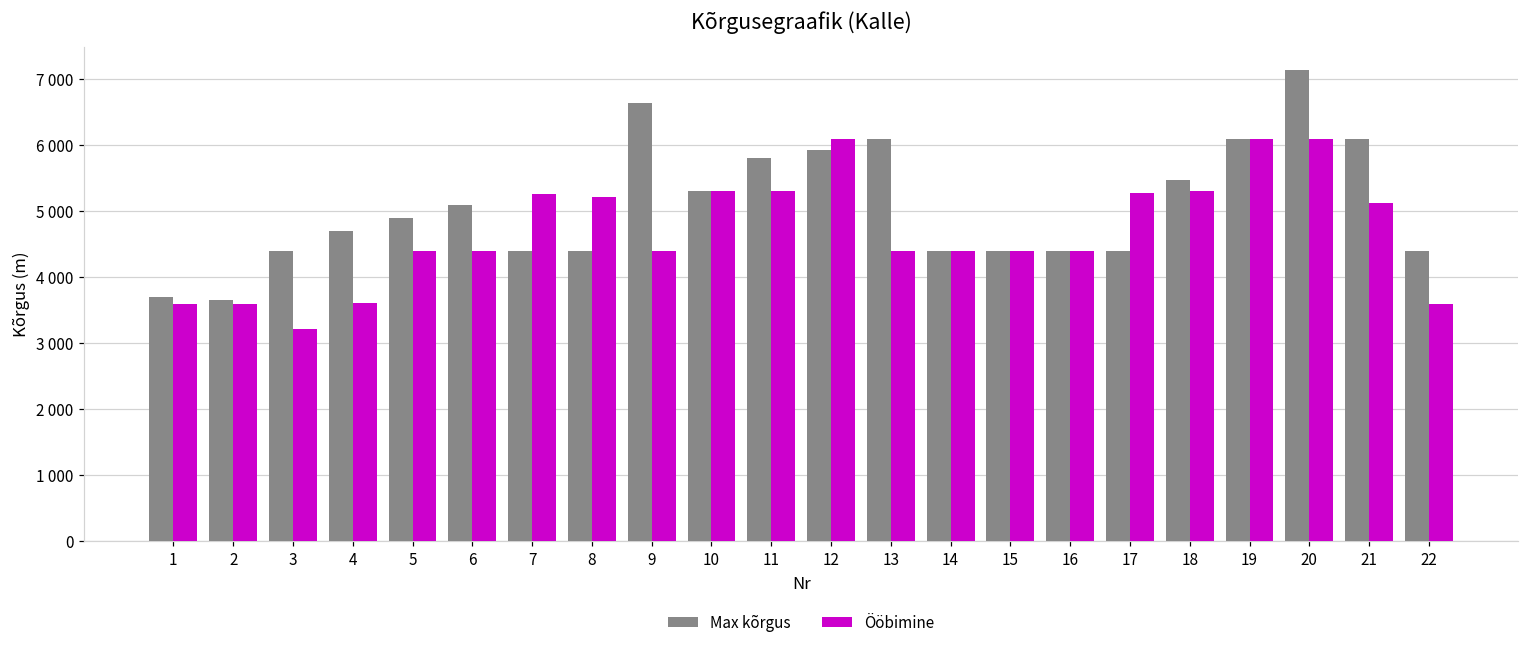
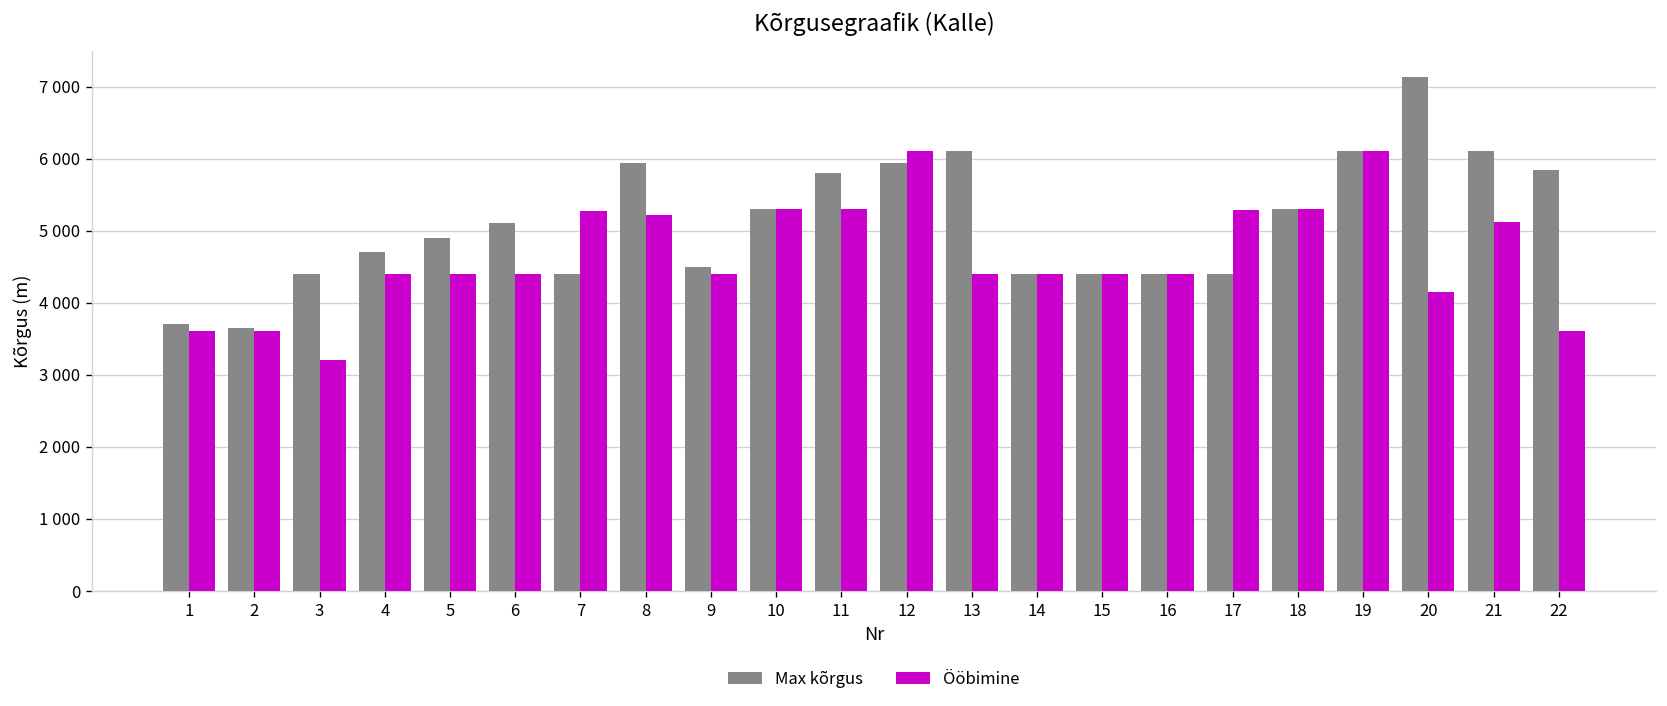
Ööbimine, 4: 3600 -> 4400
Max kõrgus, 8: 4400 -> 5900
Max kõrgus, 9: 6600 -> 4500
Max kõrgus, 18: 5500 -> 5300
Ööbimine, 20: 6100 -> 4200
Max kõrgus, 22: 4400 -> 5800
